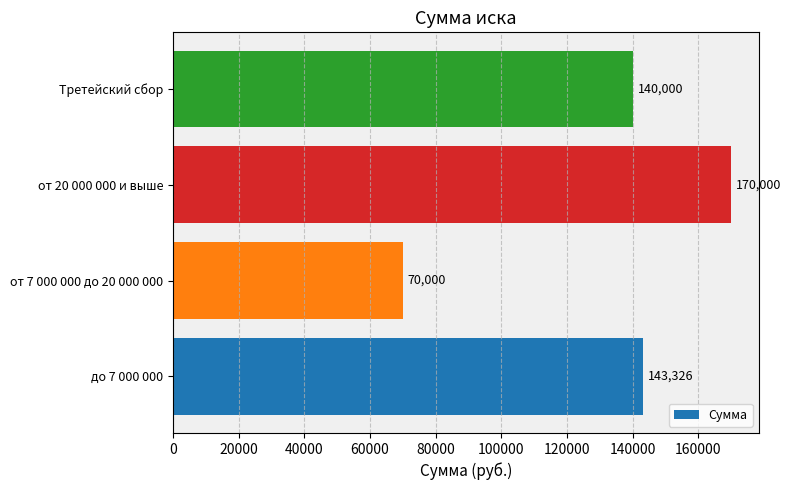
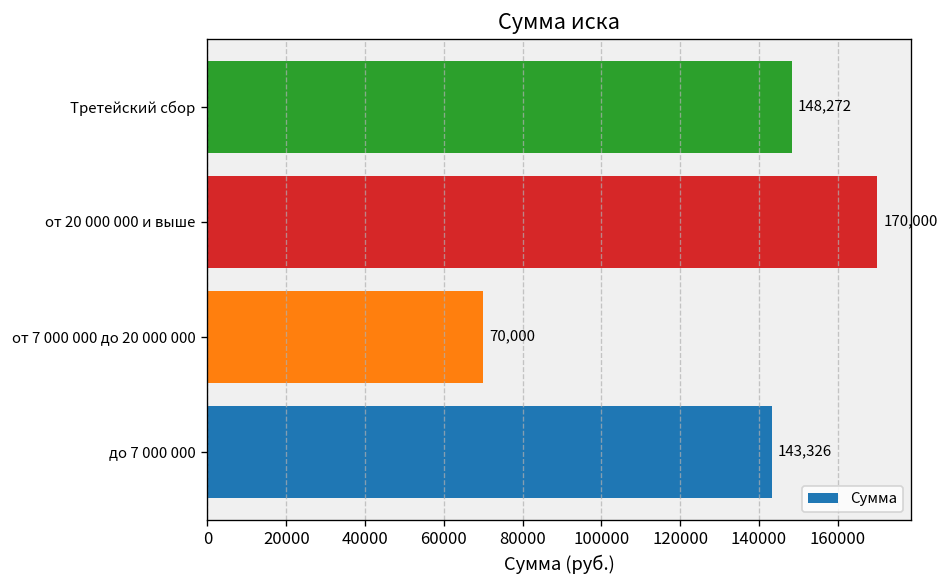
Третейский сбор: 140,000 -> 148,272
